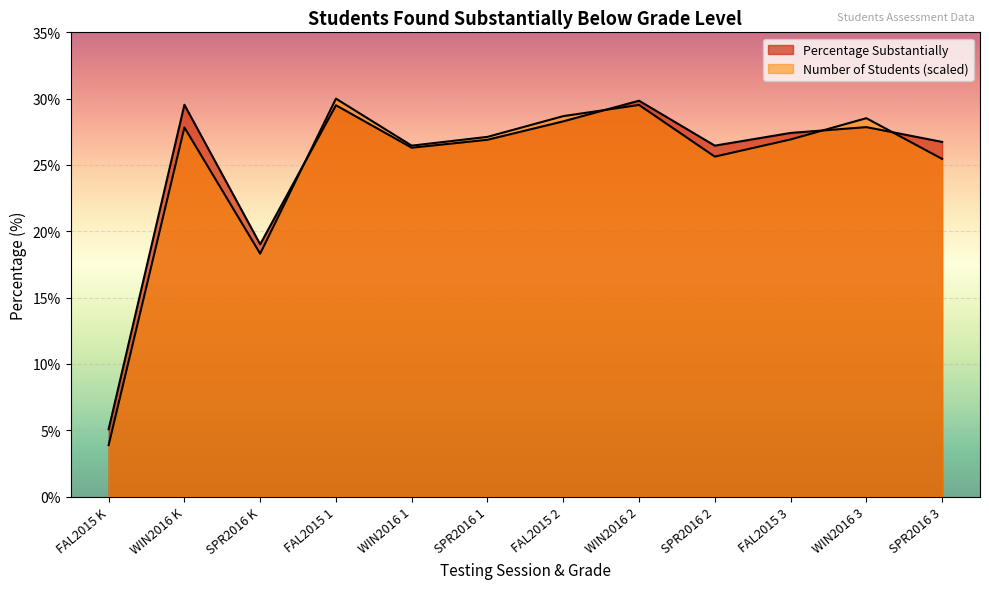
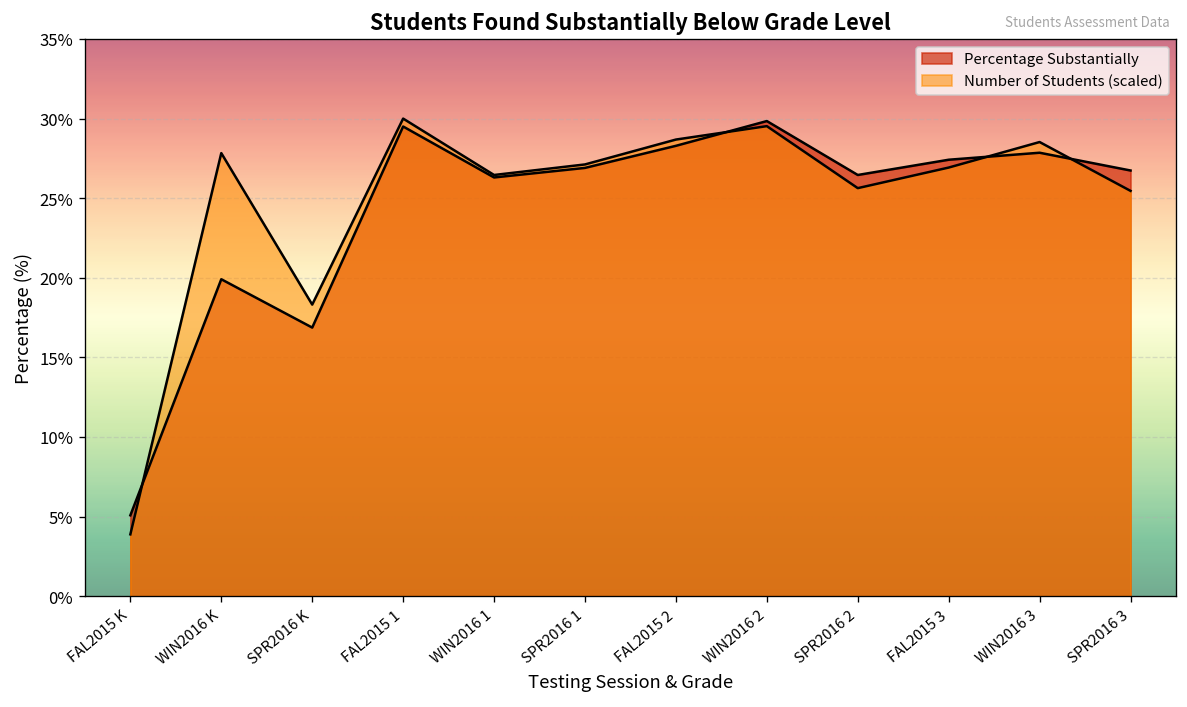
Percentage Substantially, WIN2016 K: 29.5% -> 19.9%
Percentage Substantially, SPR2016 K: 19.0% -> 16.9%
